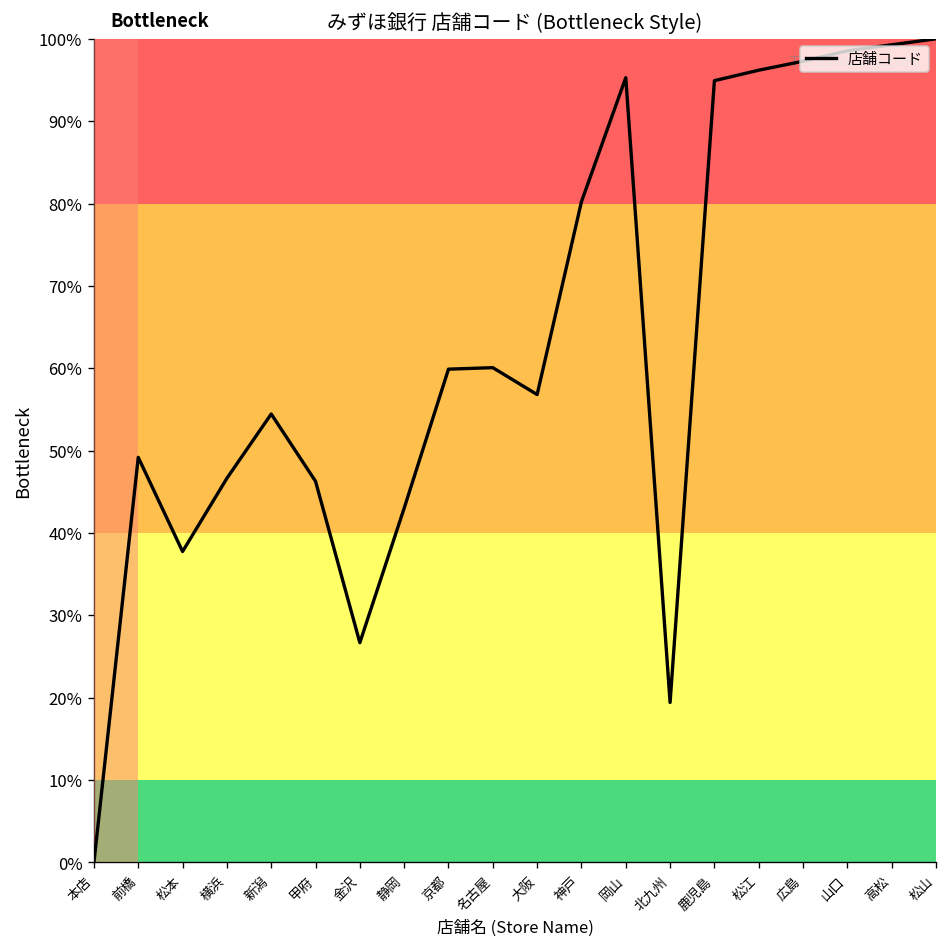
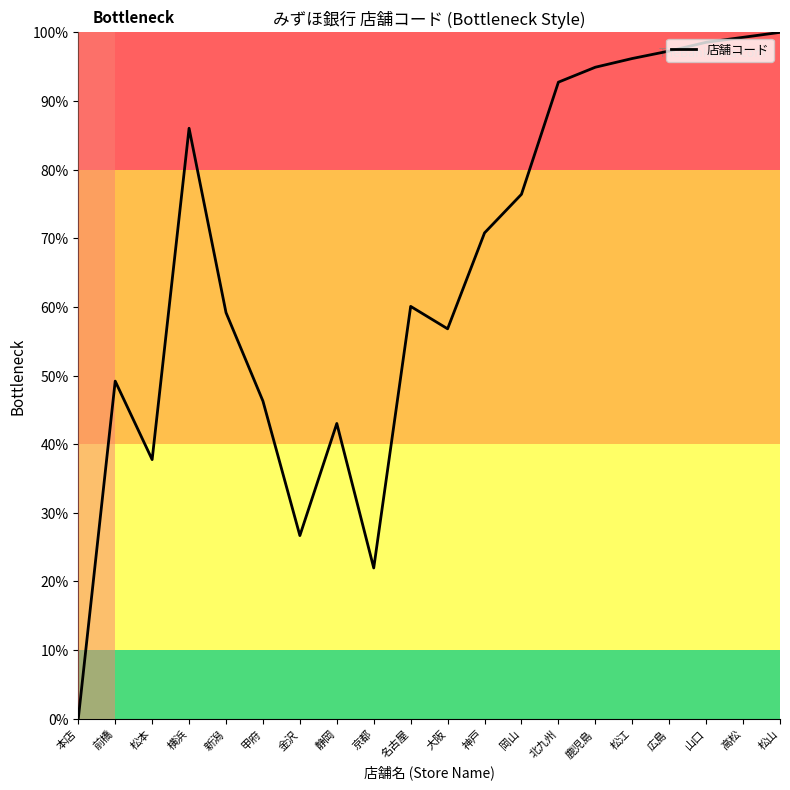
横浜: 47% -> 86%
新潟: 54% -> 59%
京都: 60% -> 22%
神戸: 80% -> 71%
岡山: 95% -> 76%
北九州: 19% -> 93%
